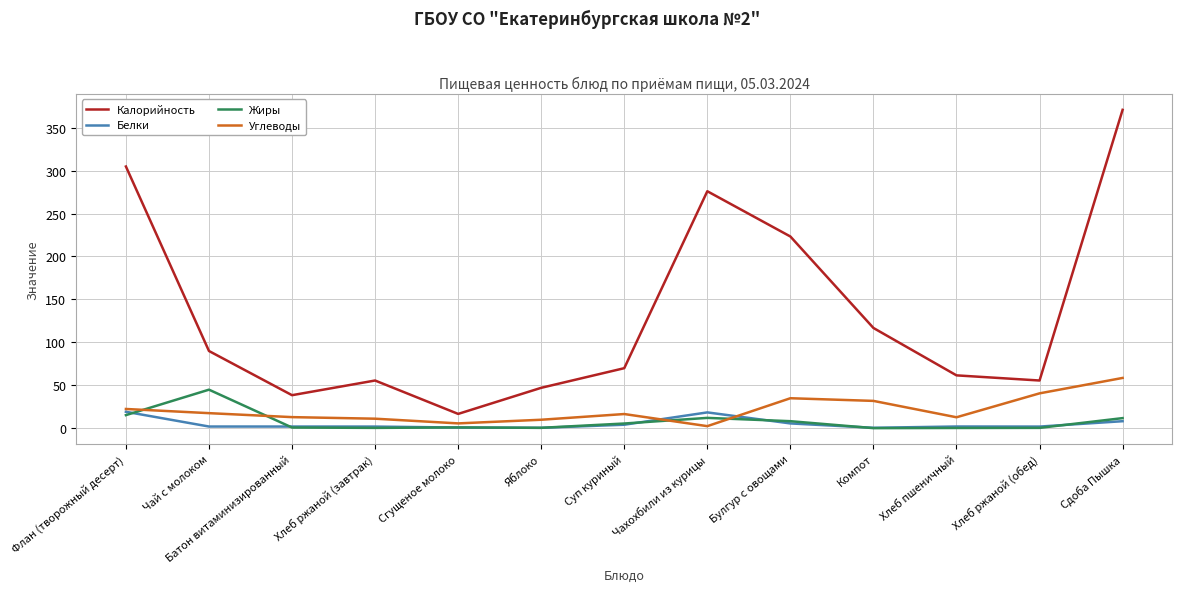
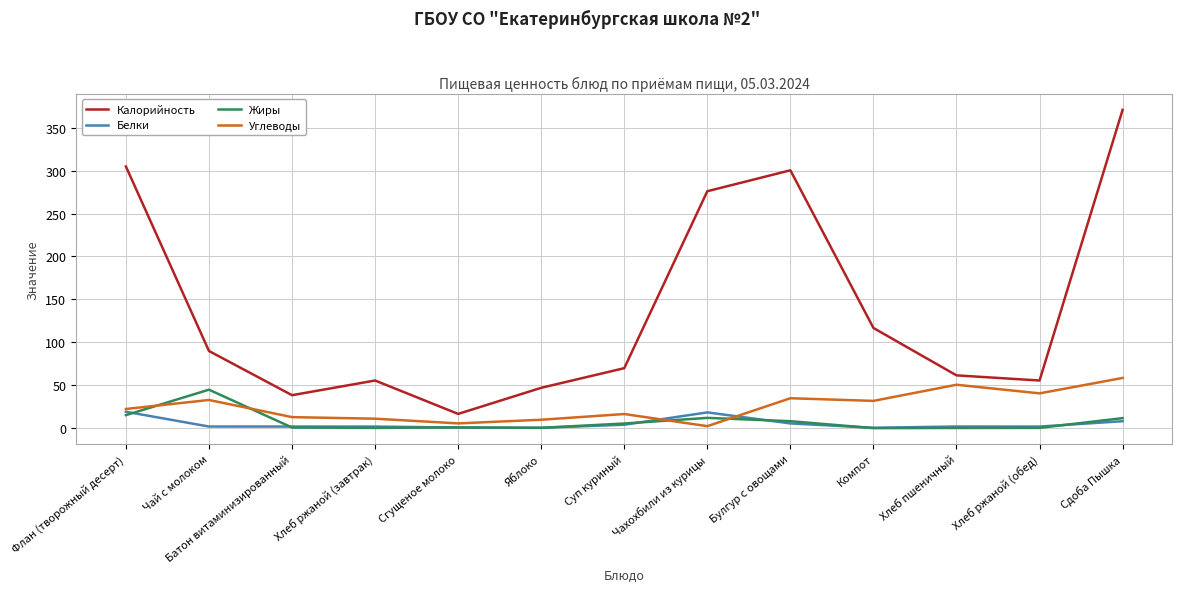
Углеводы, Чай с молоком: 20 -> 30
Калорийность, Булгур с овощами: 220 -> 300
Углеводы, Хлеб пшеничный: 10 -> 50
